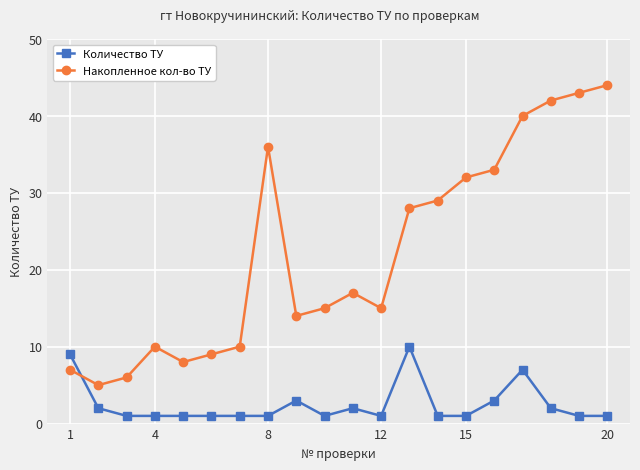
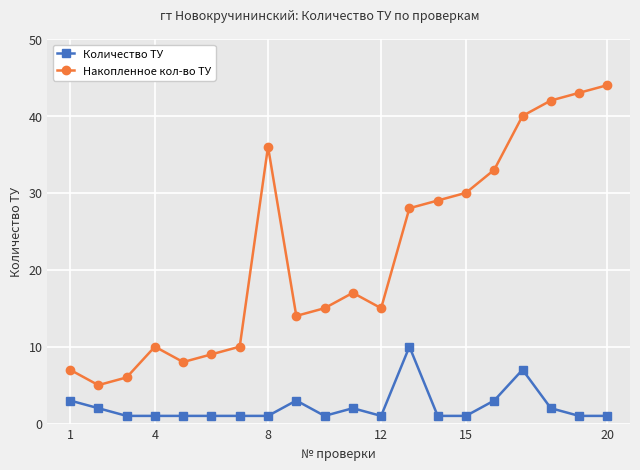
Количество ТУ, 1: 9 -> 3
Накопленное кол-во ТУ, 15: 32 -> 30
